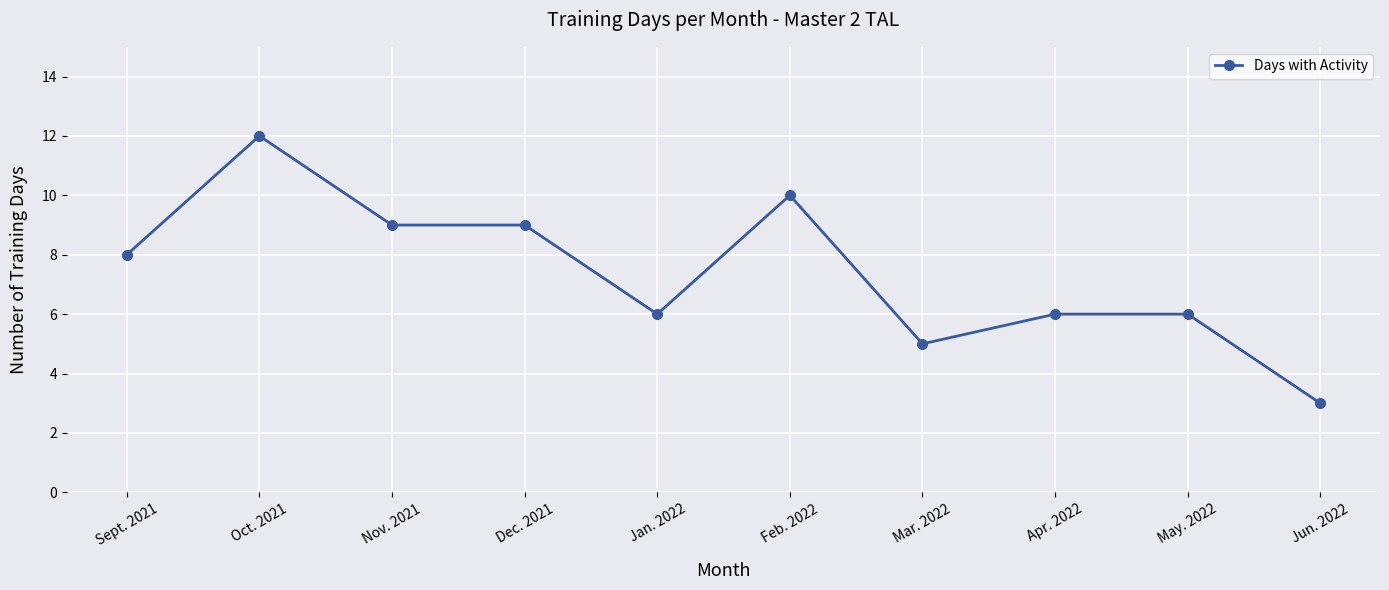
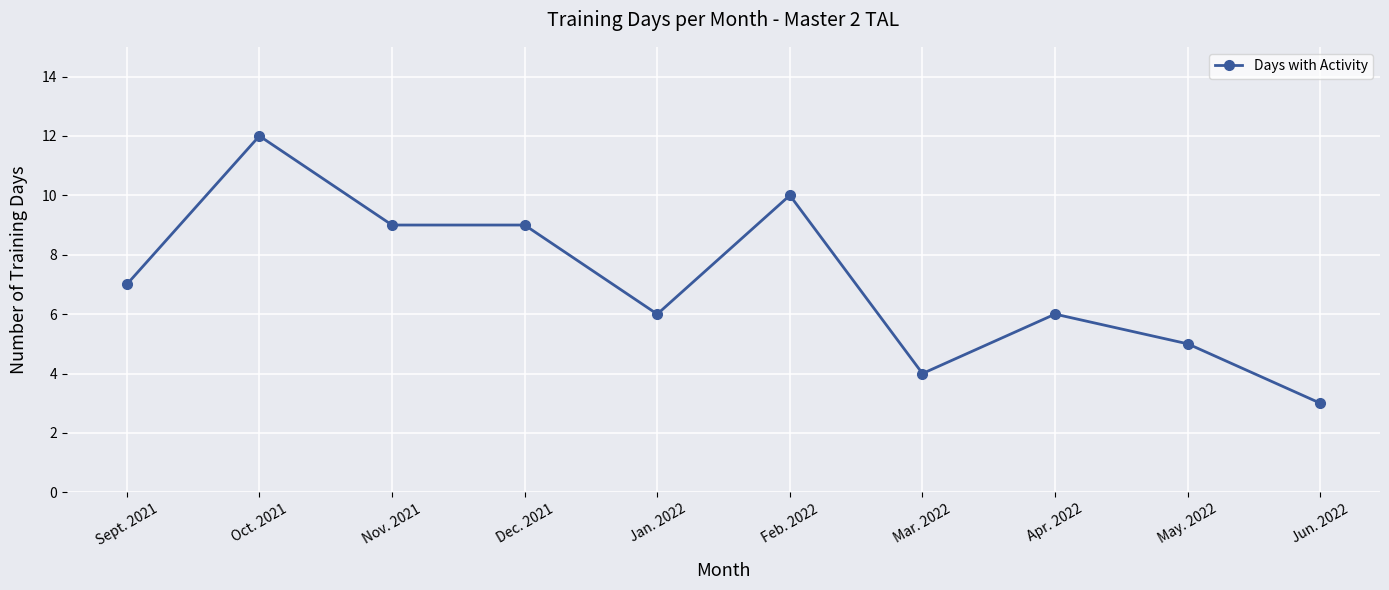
Sept. 2021: 8 -> 7
Mar. 2022: 5 -> 4
May. 2022: 6 -> 5
